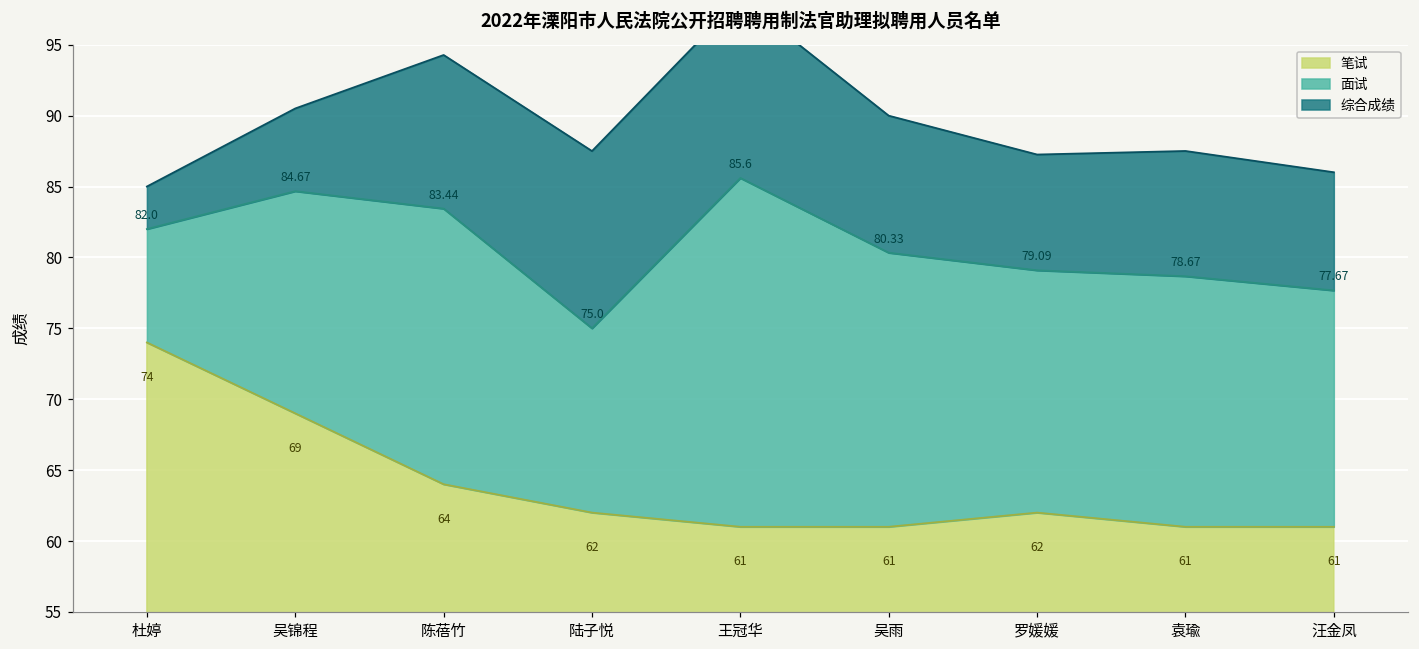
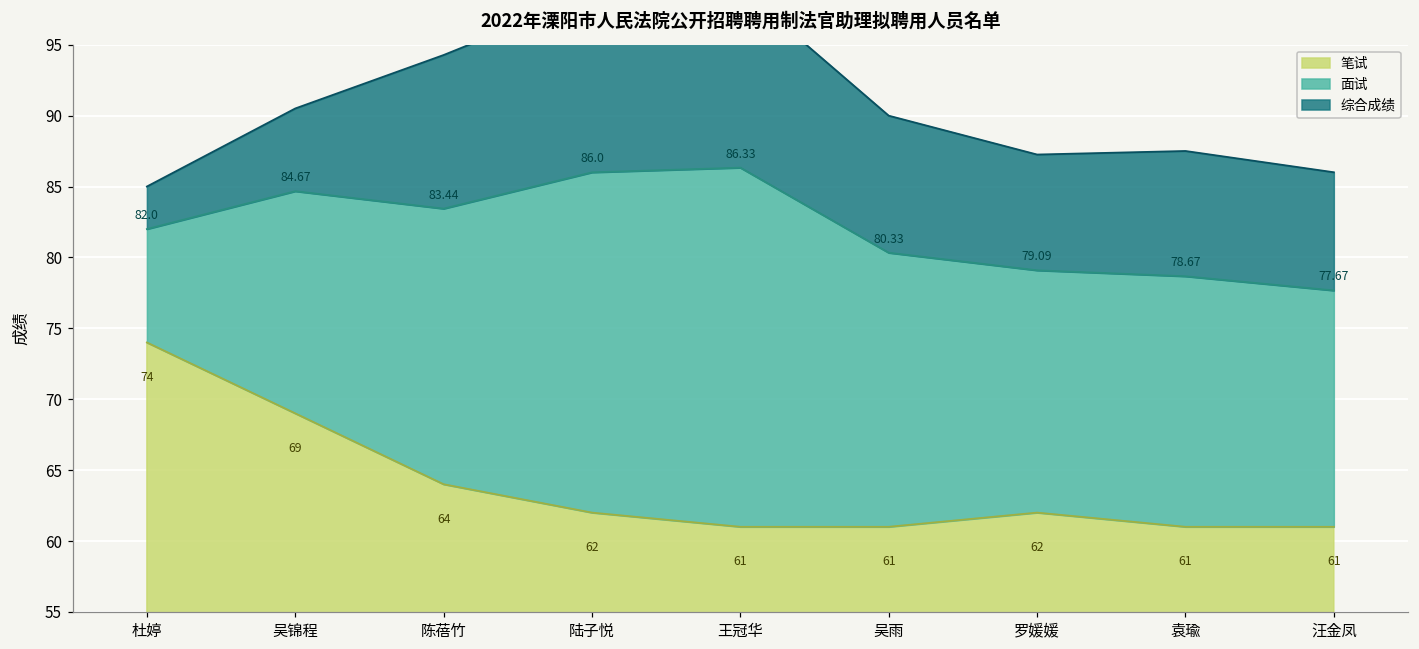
面试, 陆子悦: 75.0 -> 86.0
面试, 王冠华: 85.6 -> 86.33
